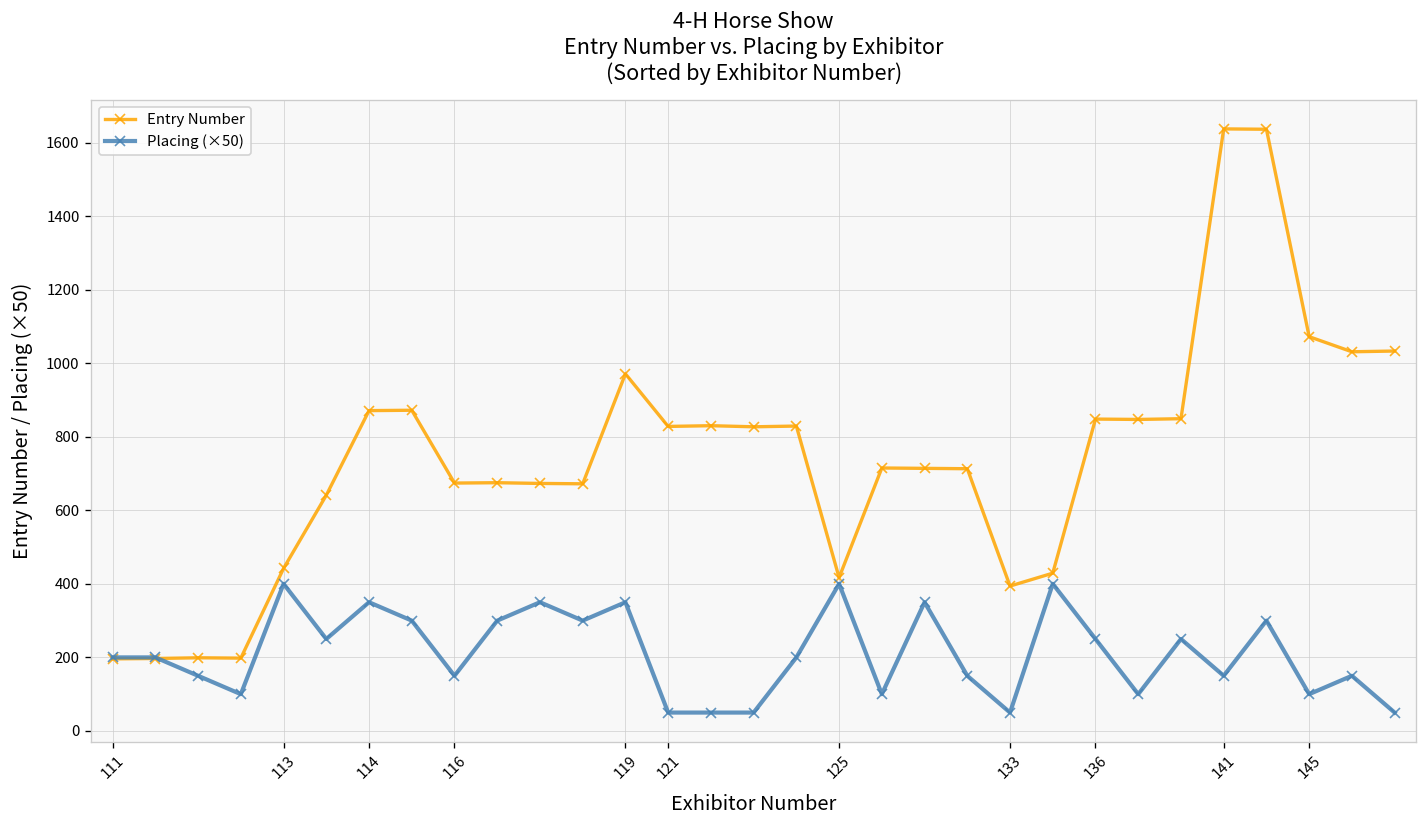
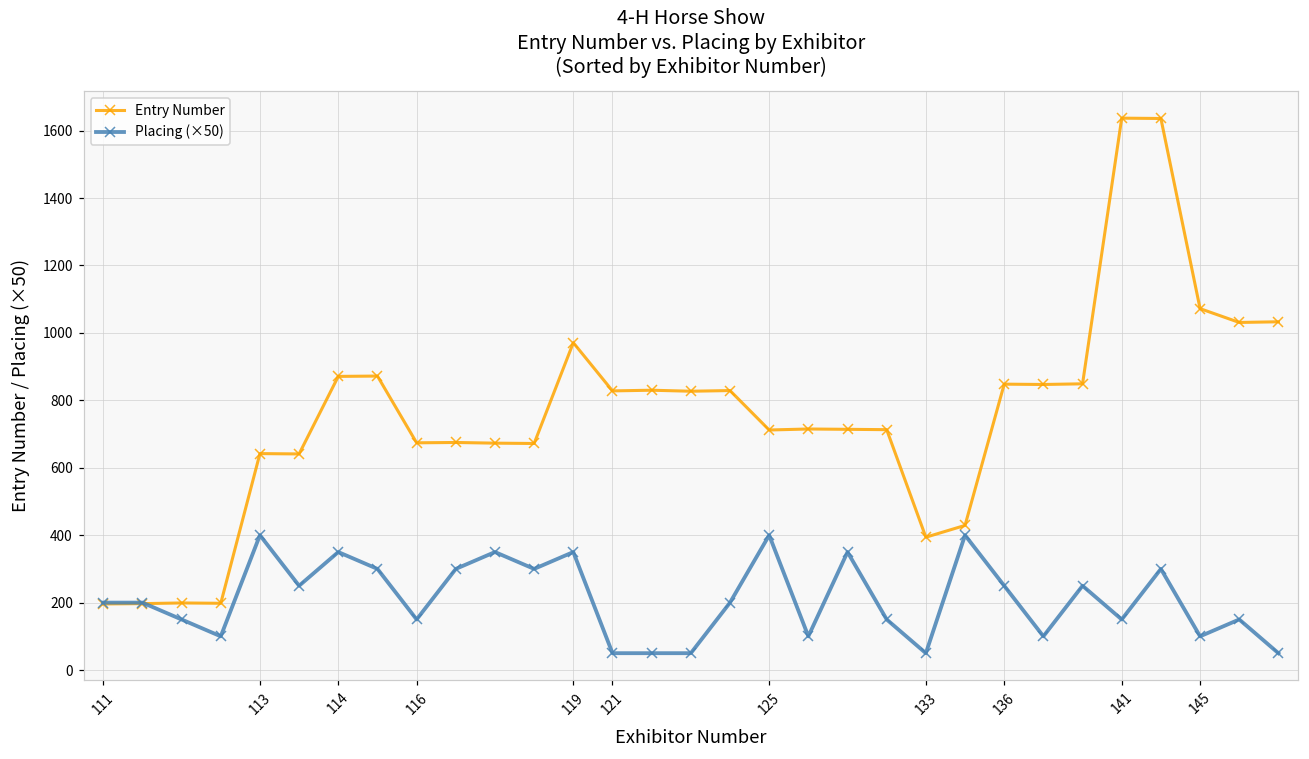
Entry Number, 113: 440 -> 640
Entry Number, 125: 420 -> 710
